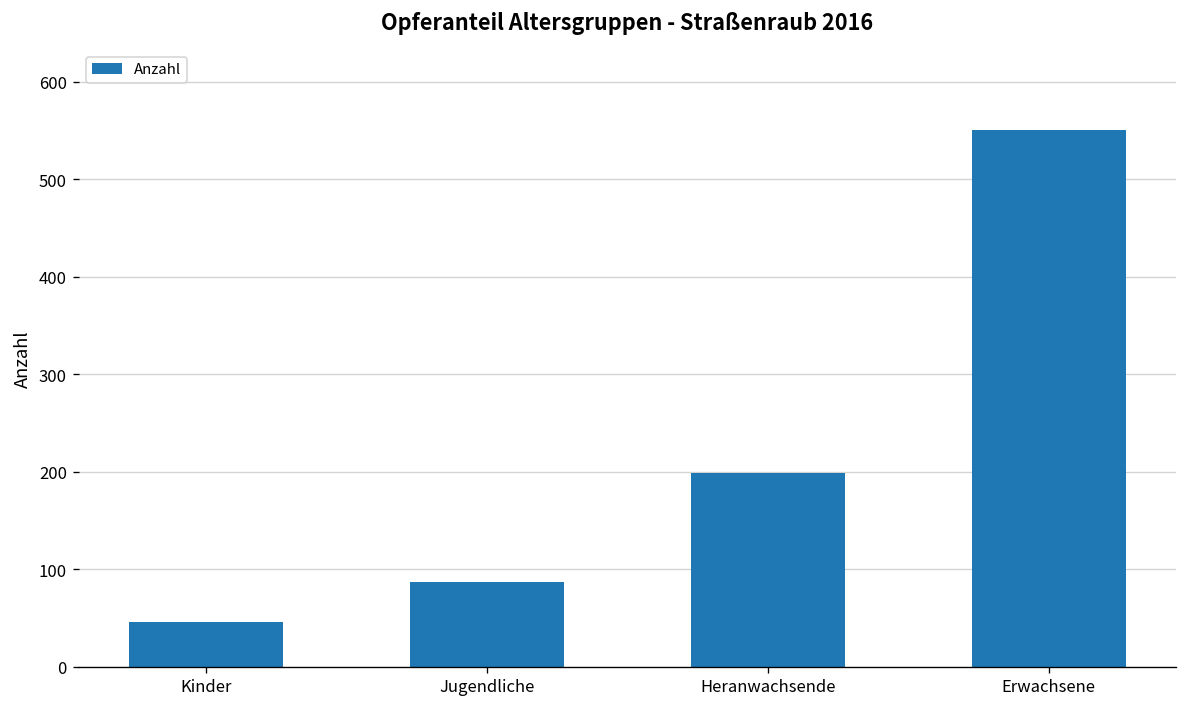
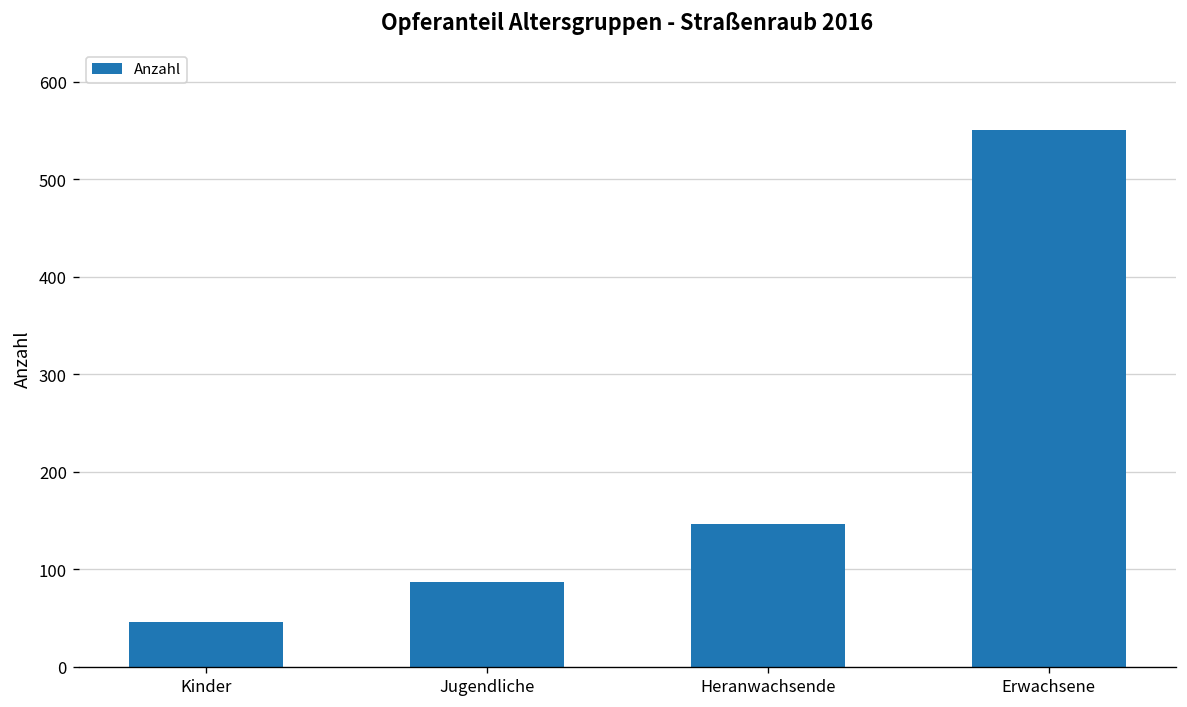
Heranwachsende: 200 -> 150
